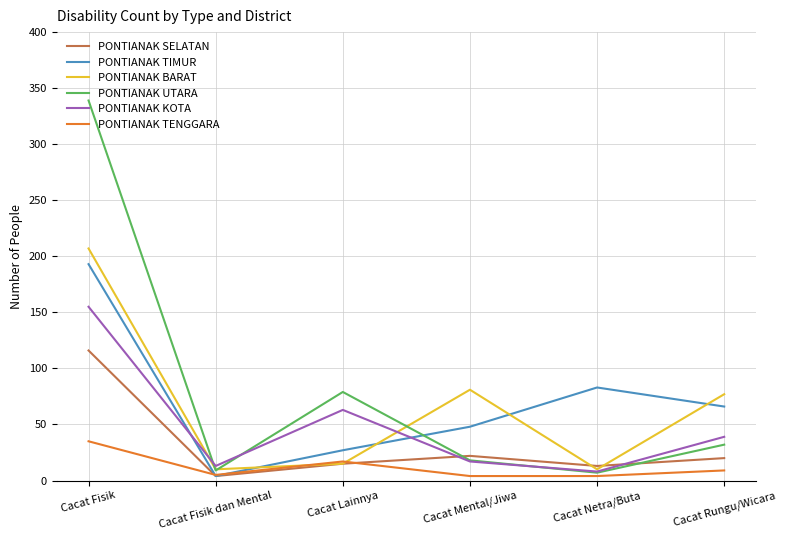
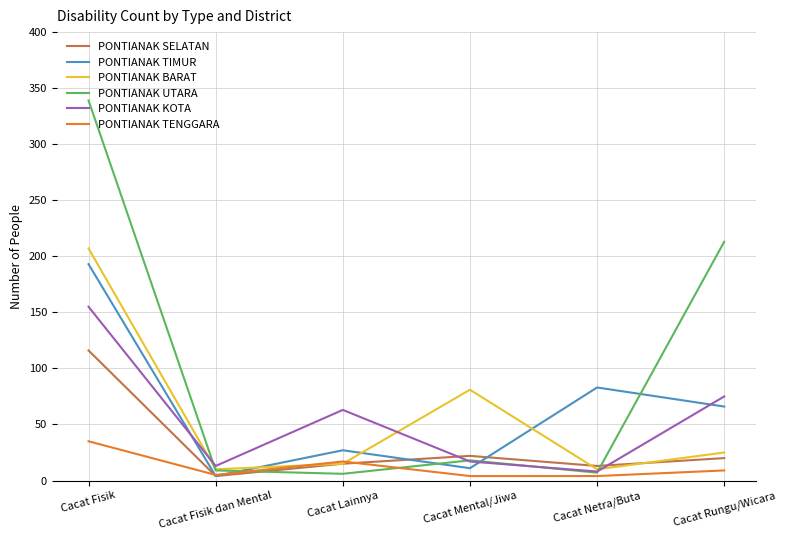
PONTIANAK UTARA, Cacat Lainnya: 79 -> 6
PONTIANAK TIMUR, Cacat Mental/Jiwa: 48 -> 11
PONTIANAK BARAT, Cacat Rungu/Wicara: 77 -> 25
PONTIANAK UTARA, Cacat Rungu/Wicara: 32 -> 213
PONTIANAK KOTA, Cacat Rungu/Wicara: 39 -> 75
